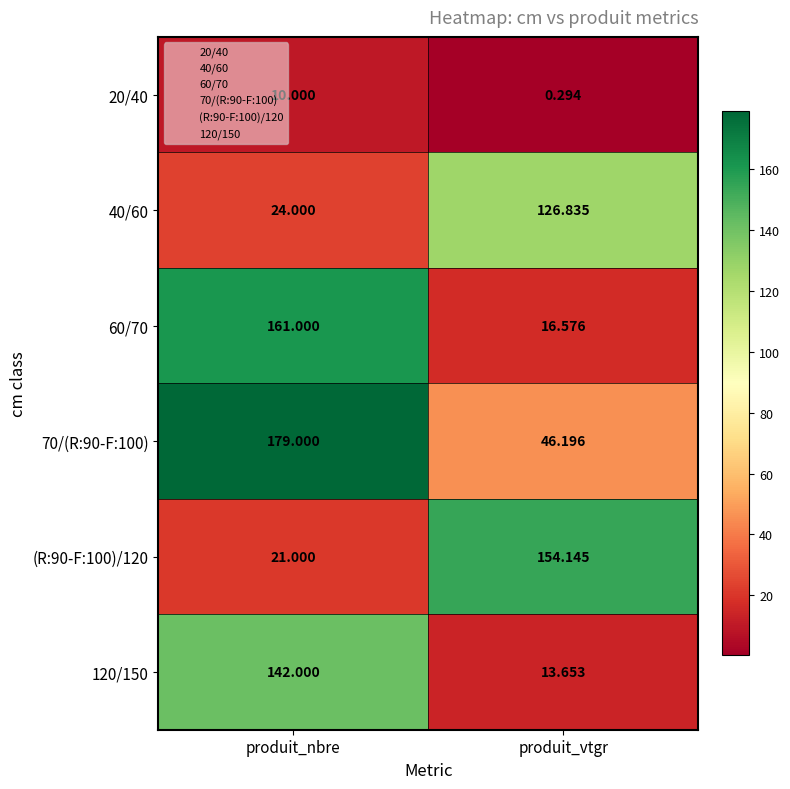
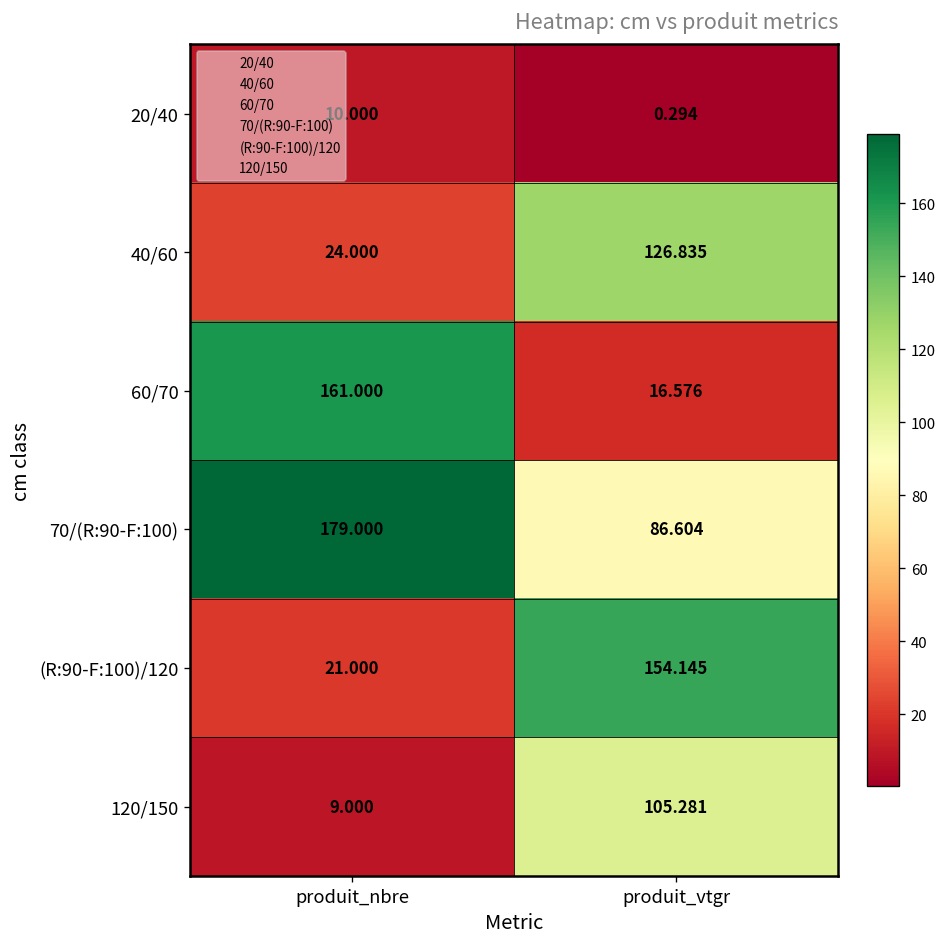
70/(R:90-F:100), produit_vtgr: 46.196 -> 86.604
120/150, produit_nbre: 142.000 -> 9.000
120/150, produit_vtgr: 13.653 -> 105.281
